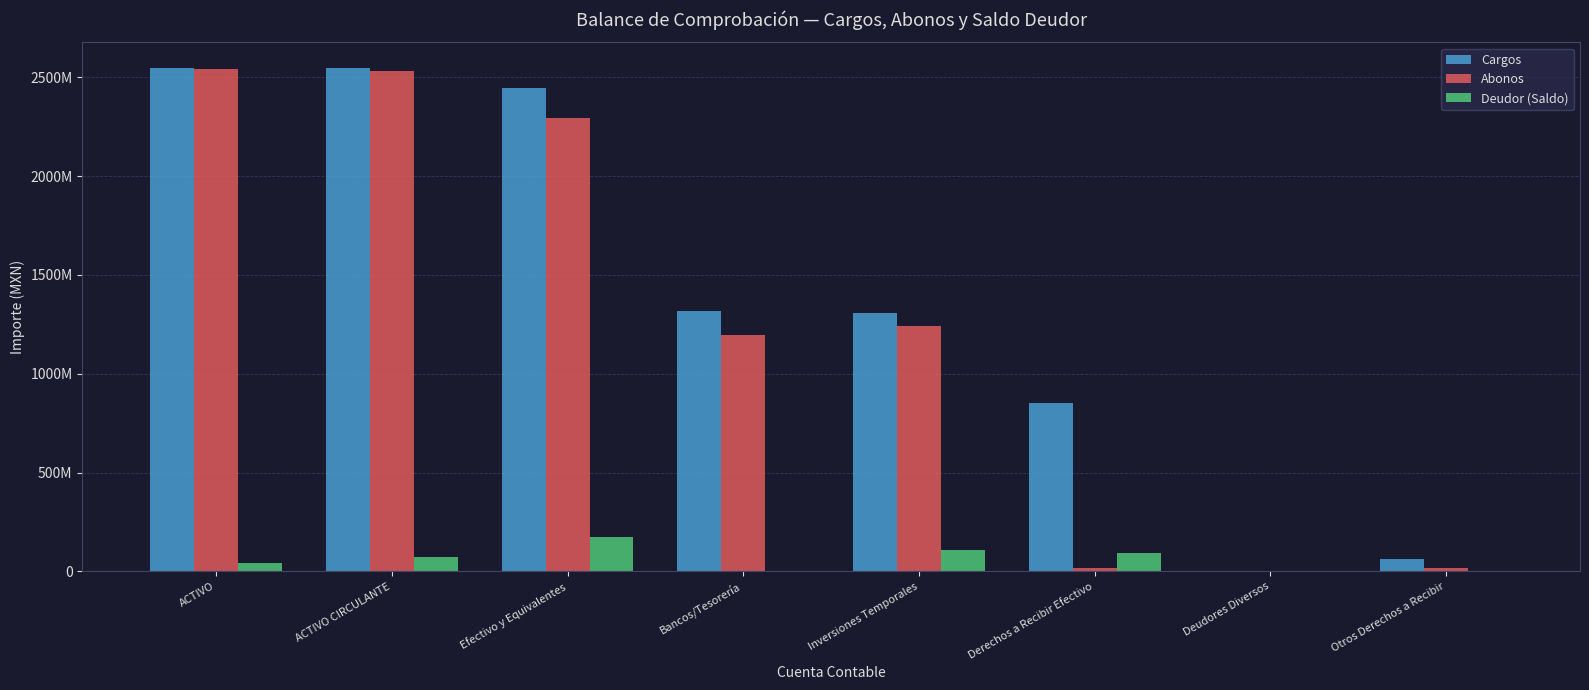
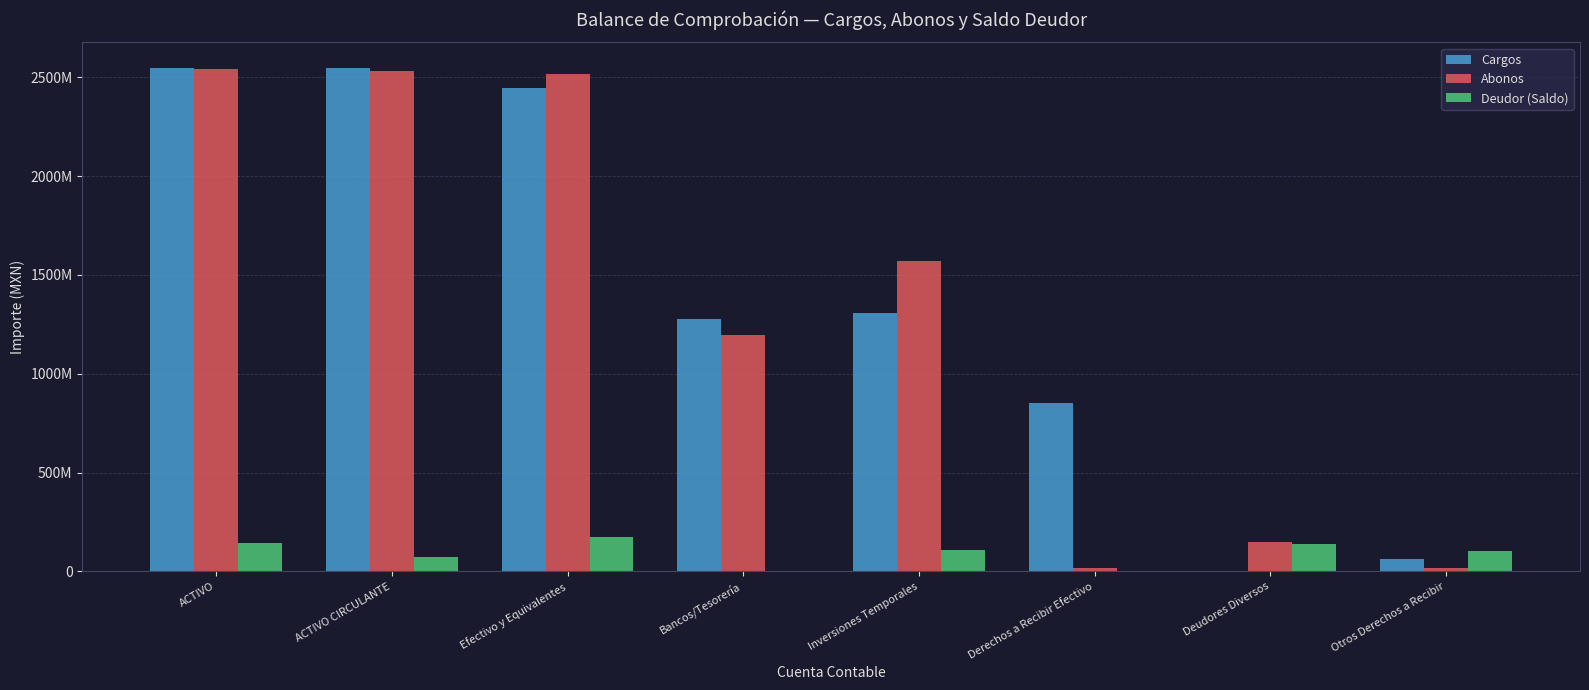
Deudor (Saldo), ACTIVO: 40000000 -> 150000000
Abonos, Efectivo y Equivalentes: 2300000000 -> 2520000000
Cargos, Bancos/Tesorería: 1320000000 -> 1280000000
Abonos, Inversiones Temporales: 1240000000 -> 1570000000
Deudor (Saldo), Derechos a Recibir Efectivo: 90000000 -> 0
Abonos, Deudores Diversos: 0 -> 150000000
Deudor (Saldo), Deudores Diversos: 0 -> 140000000
Deudor (Saldo), Otros Derechos a Recibir: 0 -> 100000000
